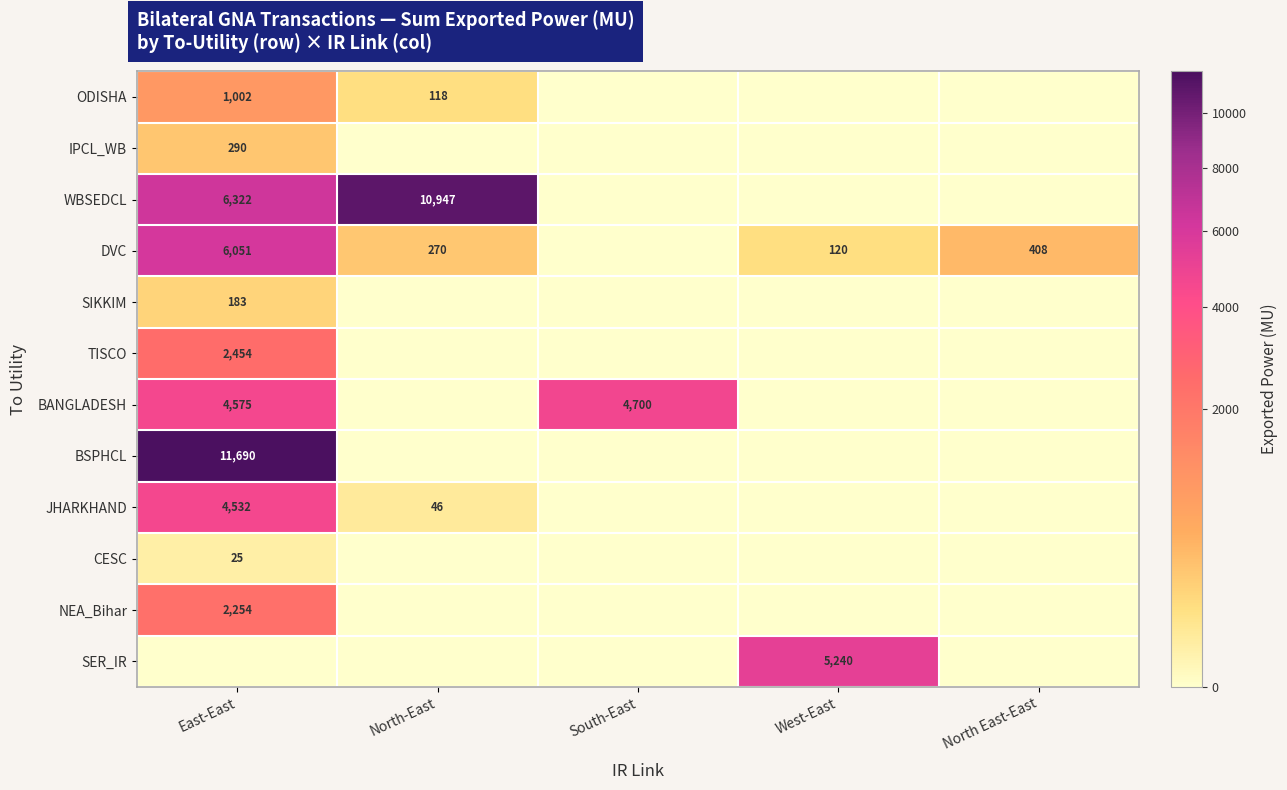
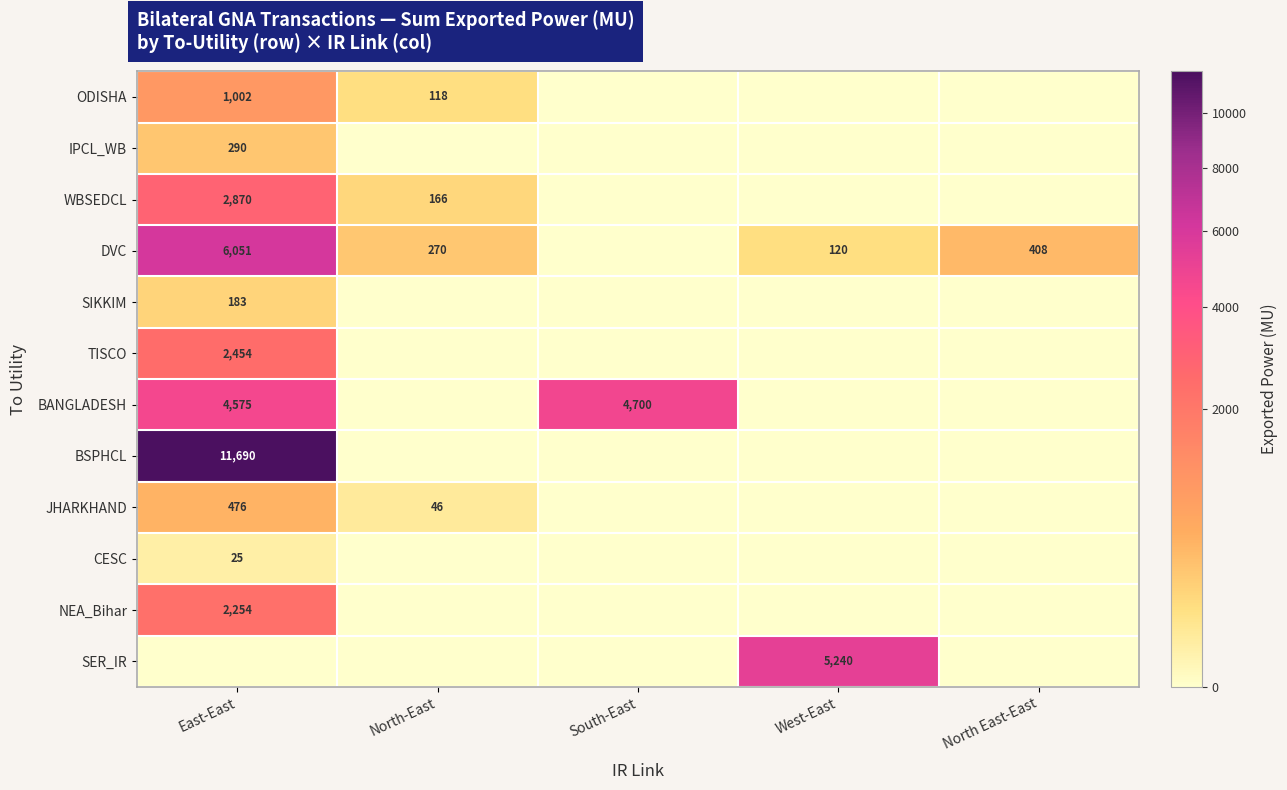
WBSEDCL, East-East: 6,322 -> 2,870
WBSEDCL, North-East: 10,947 -> 166
JHARKHAND, East-East: 4,532 -> 476
